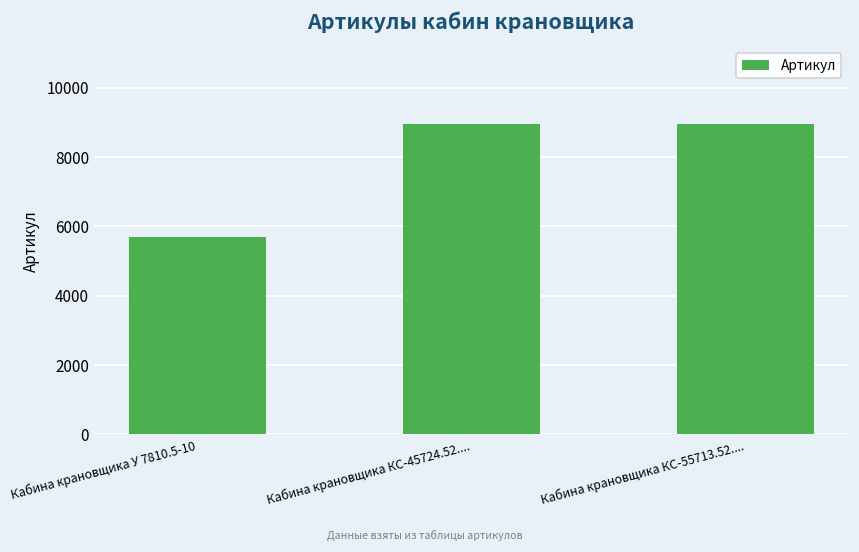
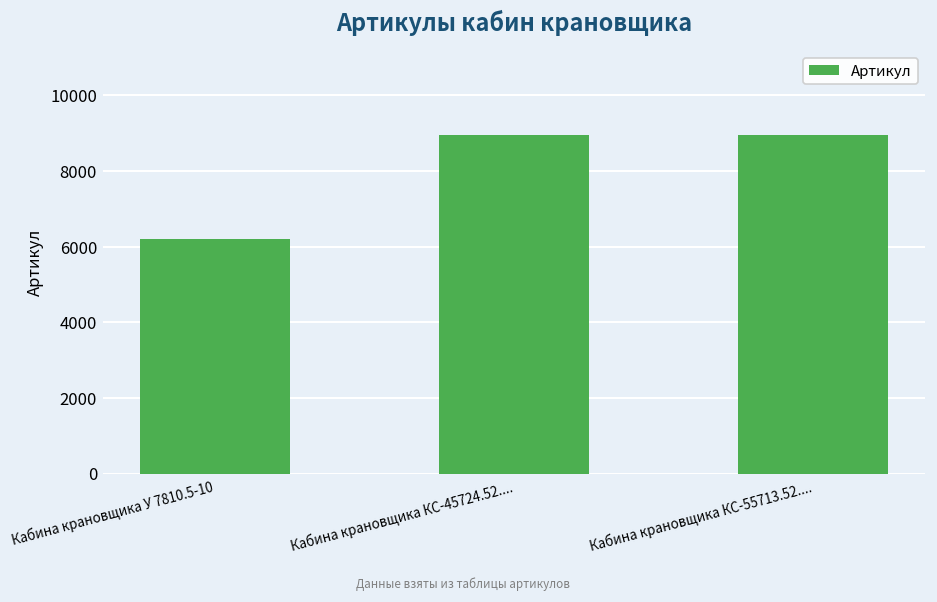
Кабина крановщика У 7810.5-10: 5700 -> 6200
